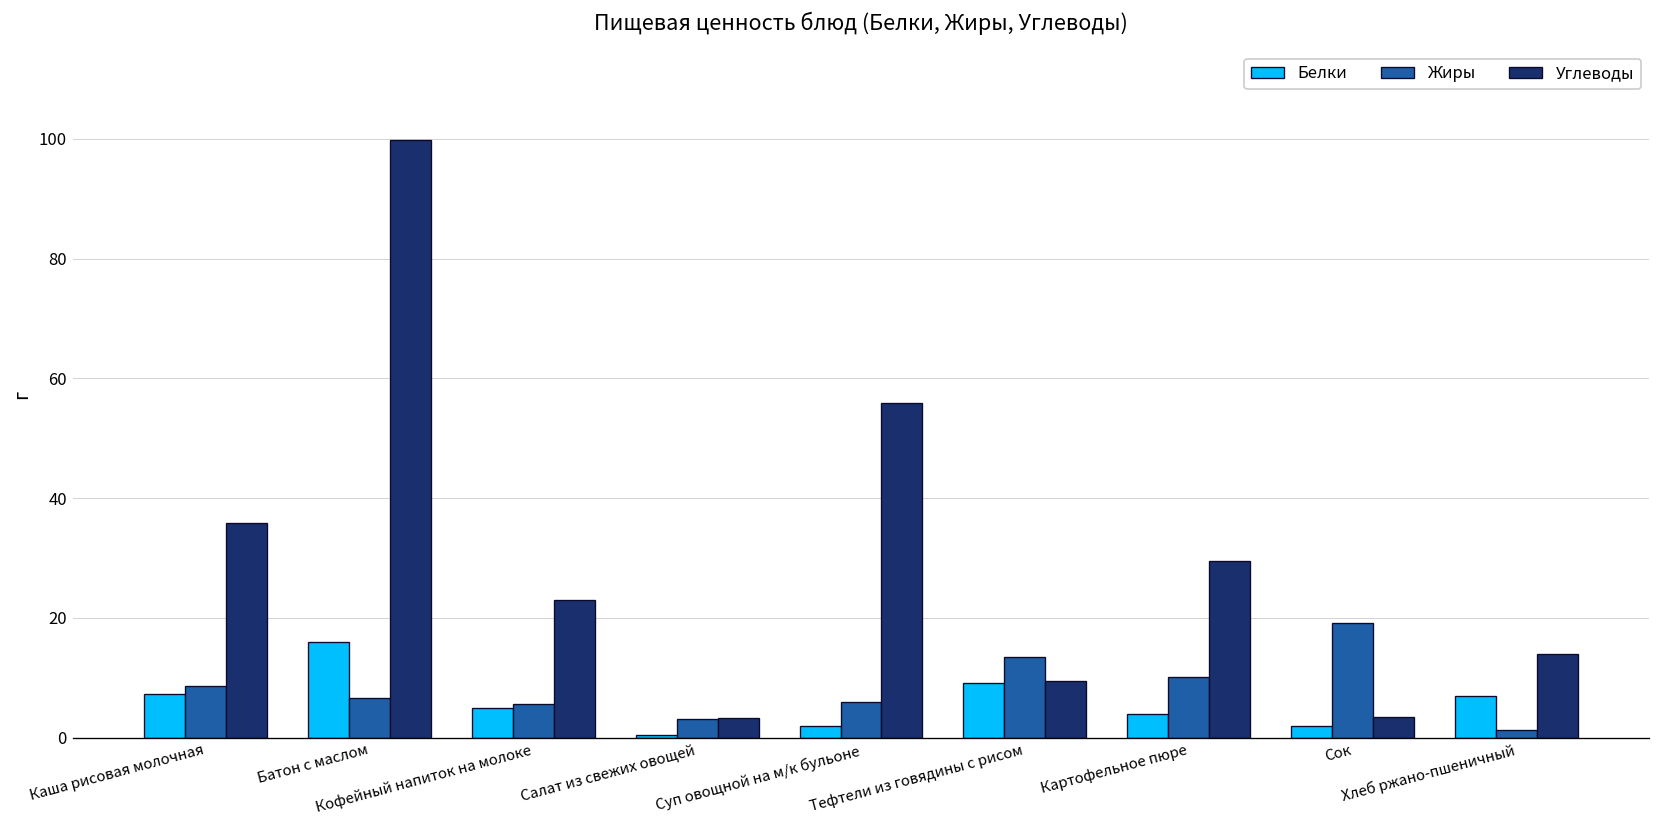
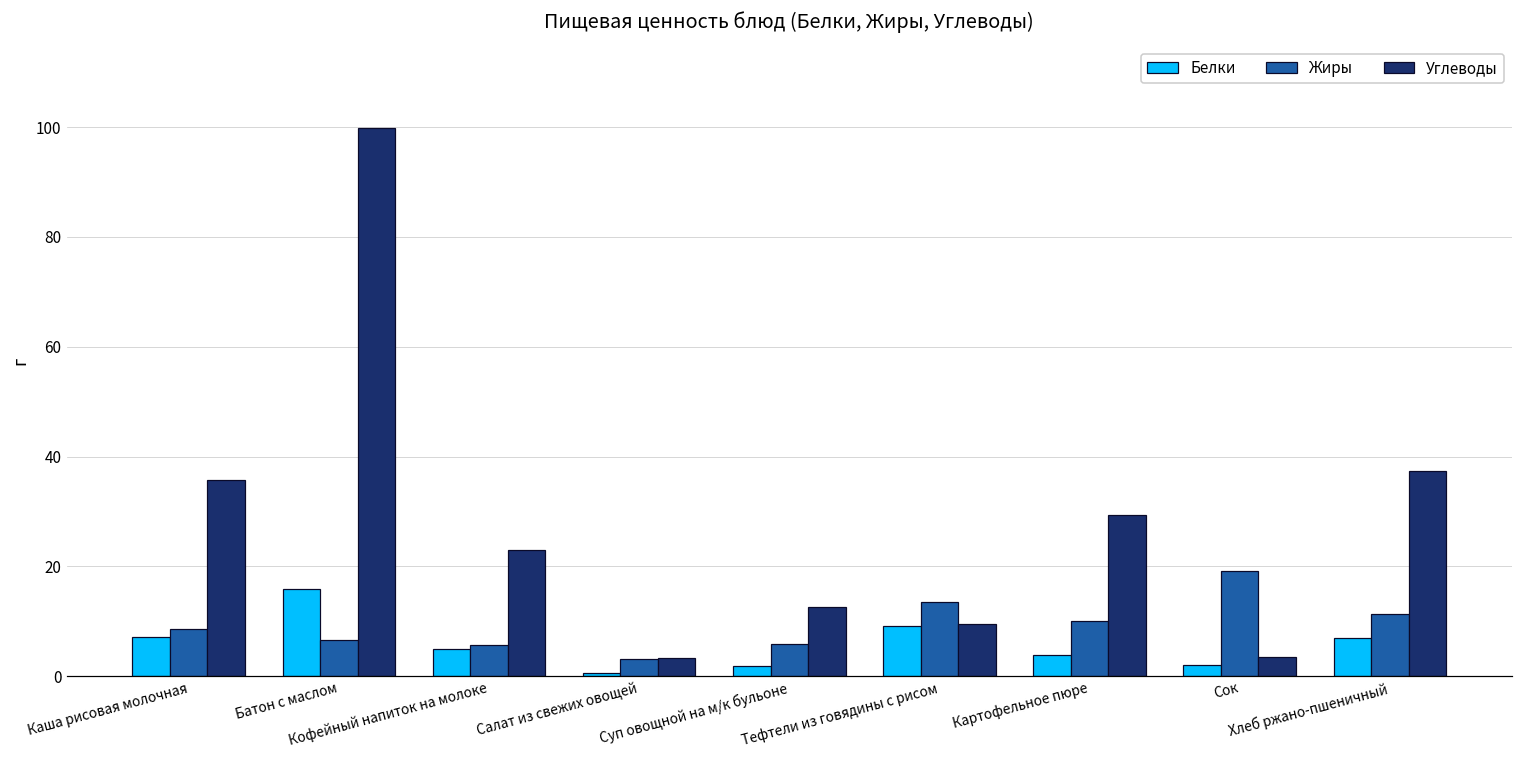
Углеводы, Суп овощной на м/к бульоне: 56 -> 13
Жиры, Хлеб ржано-пшеничный: 1 -> 11
Углеводы, Хлеб ржано-пшеничный: 14 -> 37
